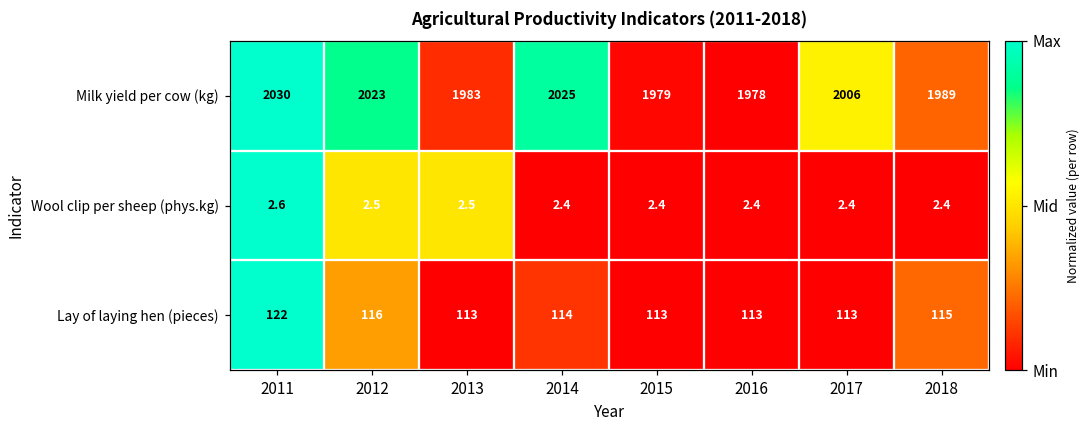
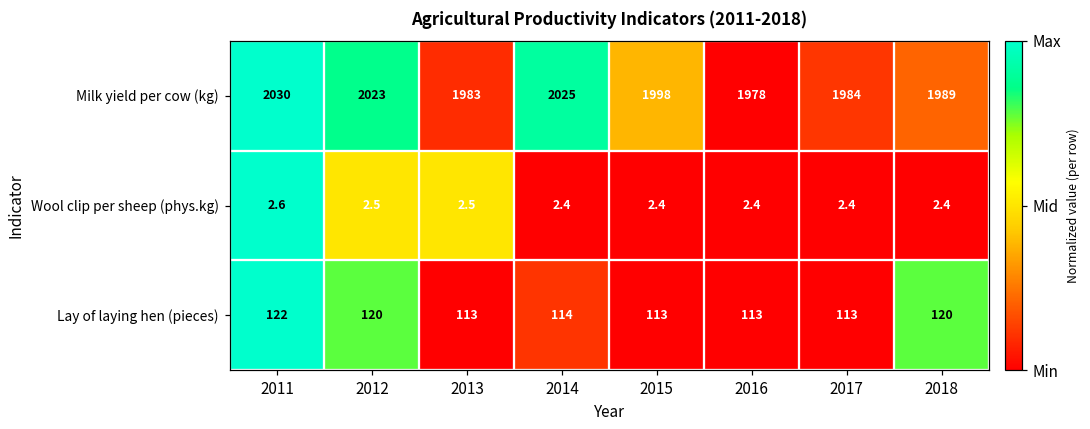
Milk yield per cow (kg), 2015: 1979 -> 1998
Milk yield per cow (kg), 2017: 2006 -> 1984
Lay of laying hen (pieces), 2012: 116 -> 120
Lay of laying hen (pieces), 2018: 115 -> 120
